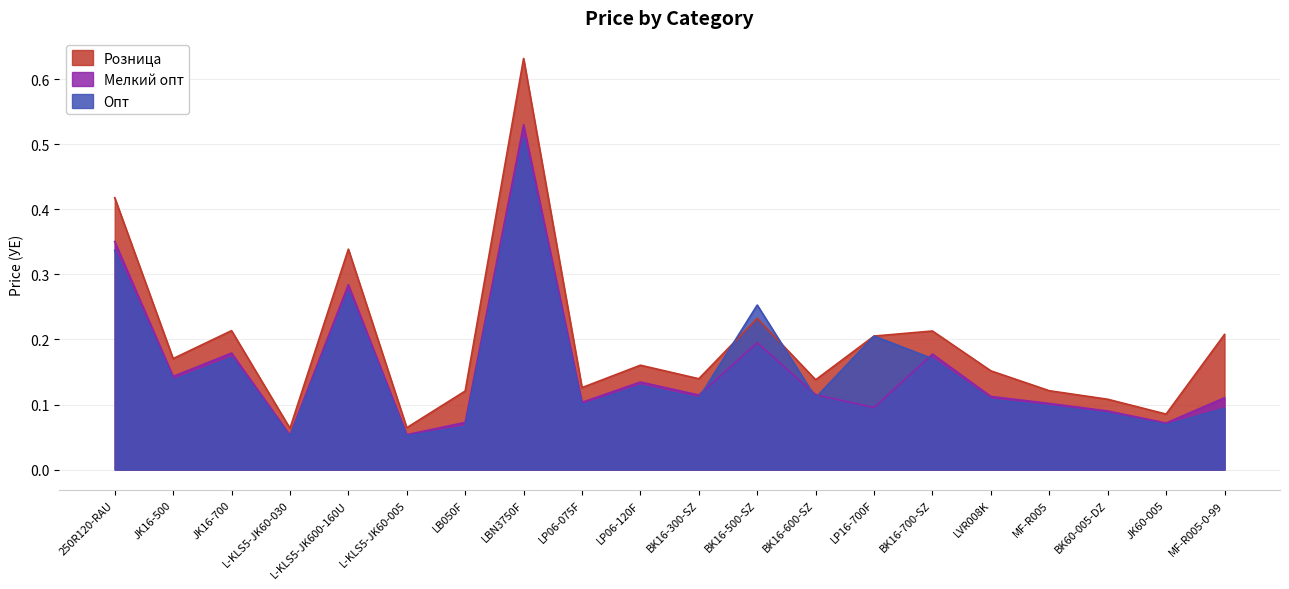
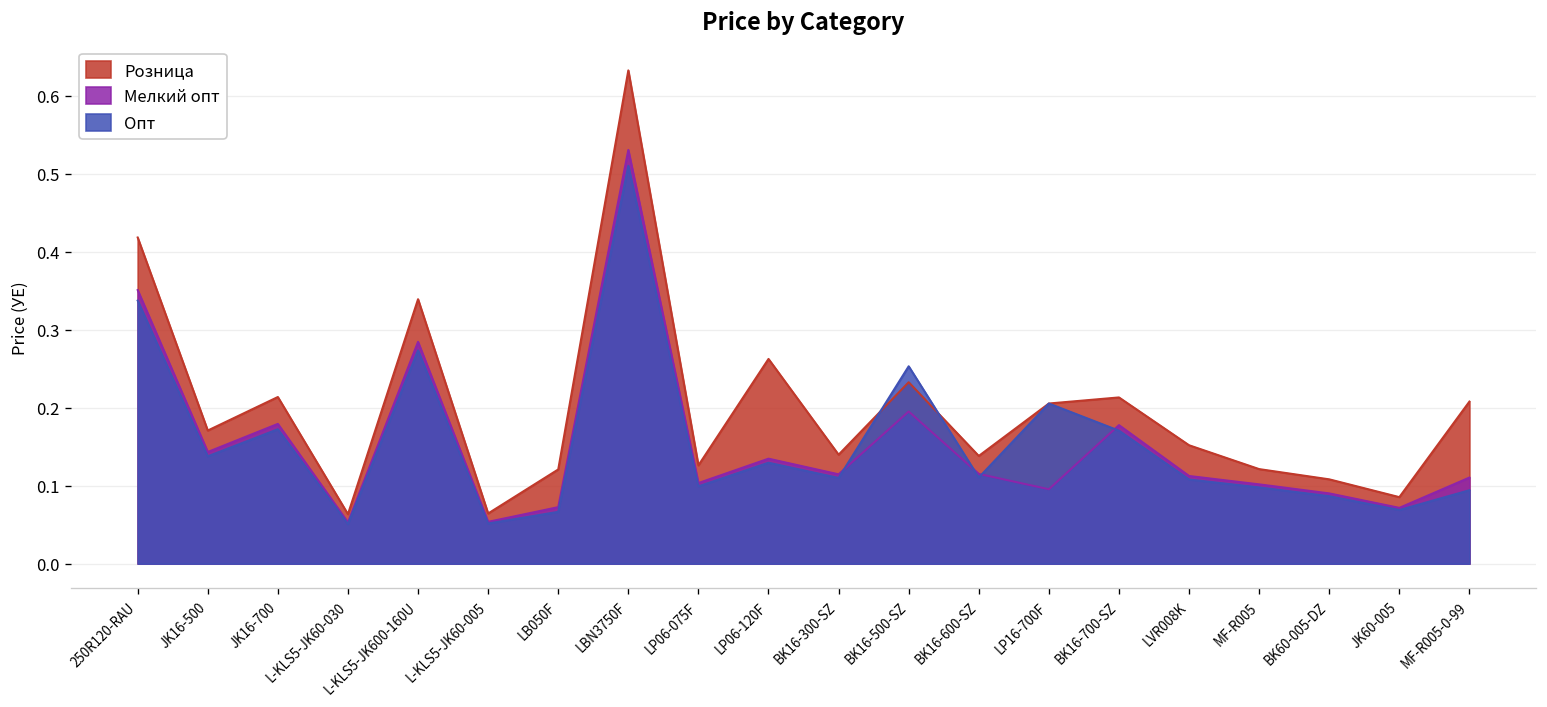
Розница, LP06-120F: 0.16 -> 0.26
